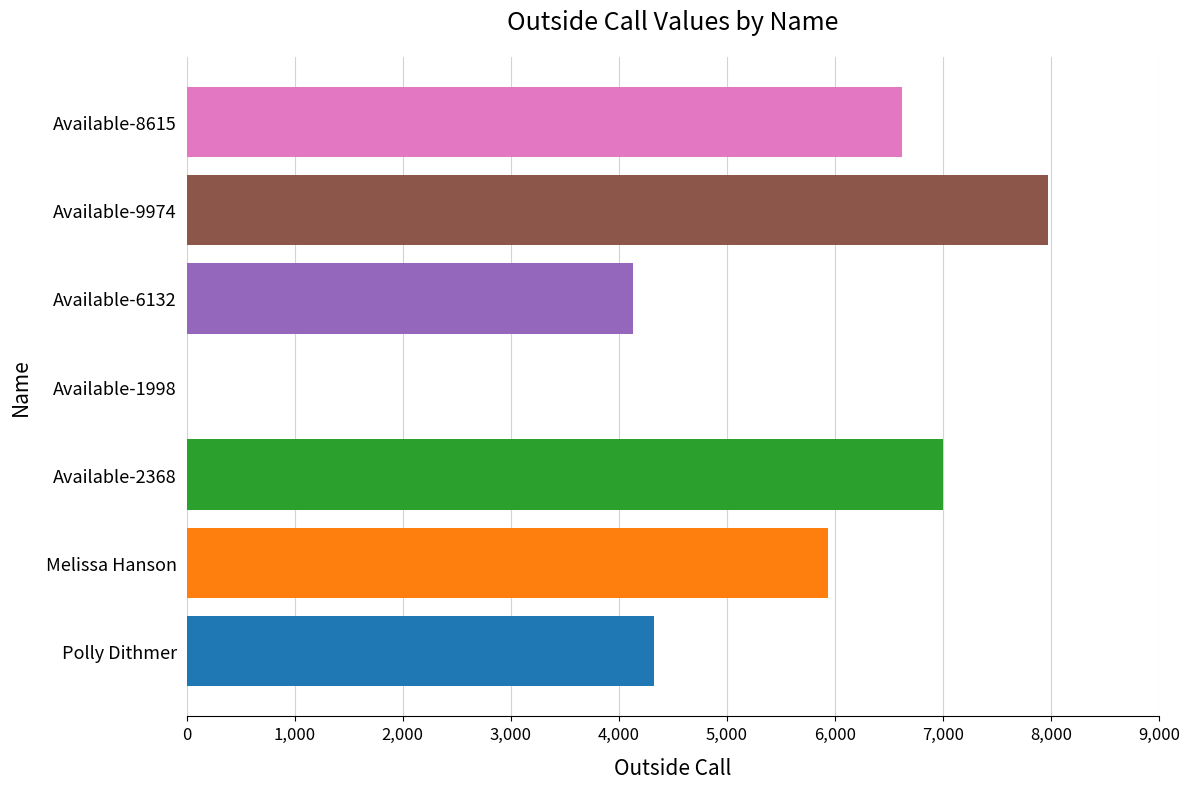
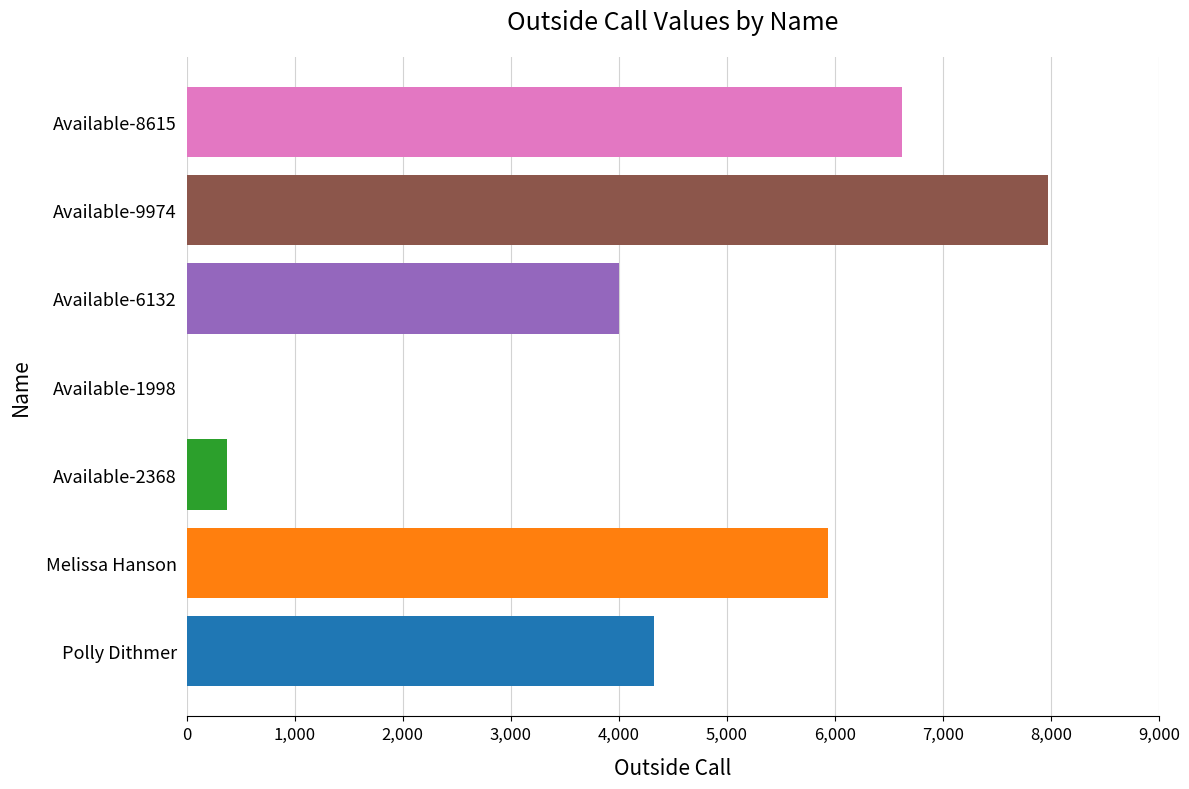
Available-6132: 4,130 -> 4,000
Available-2368: 7,000 -> 370
